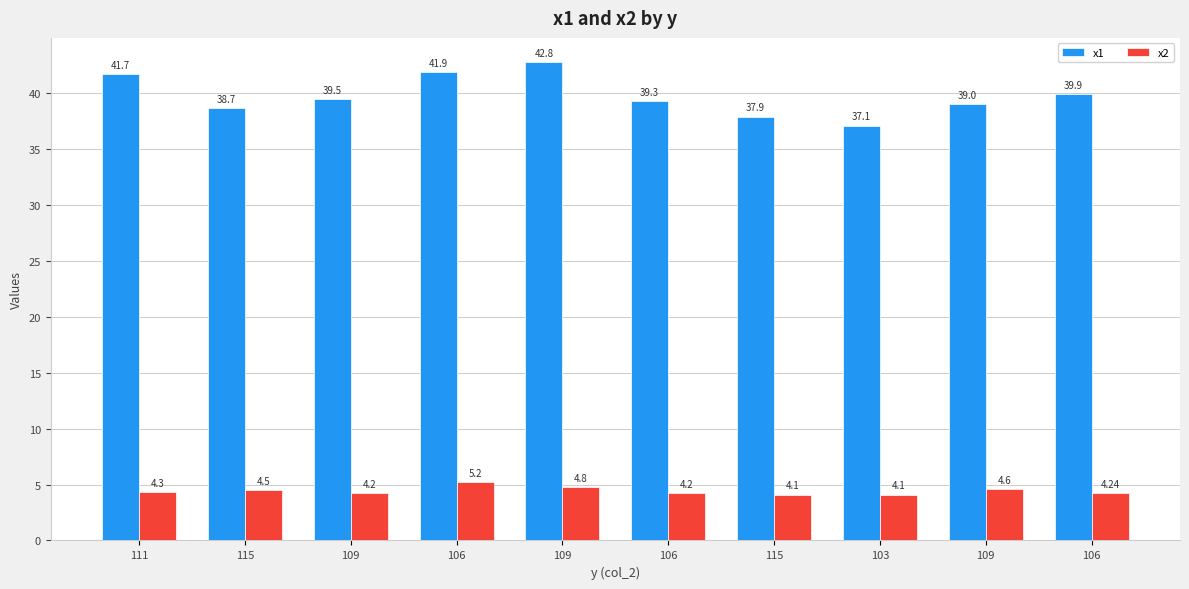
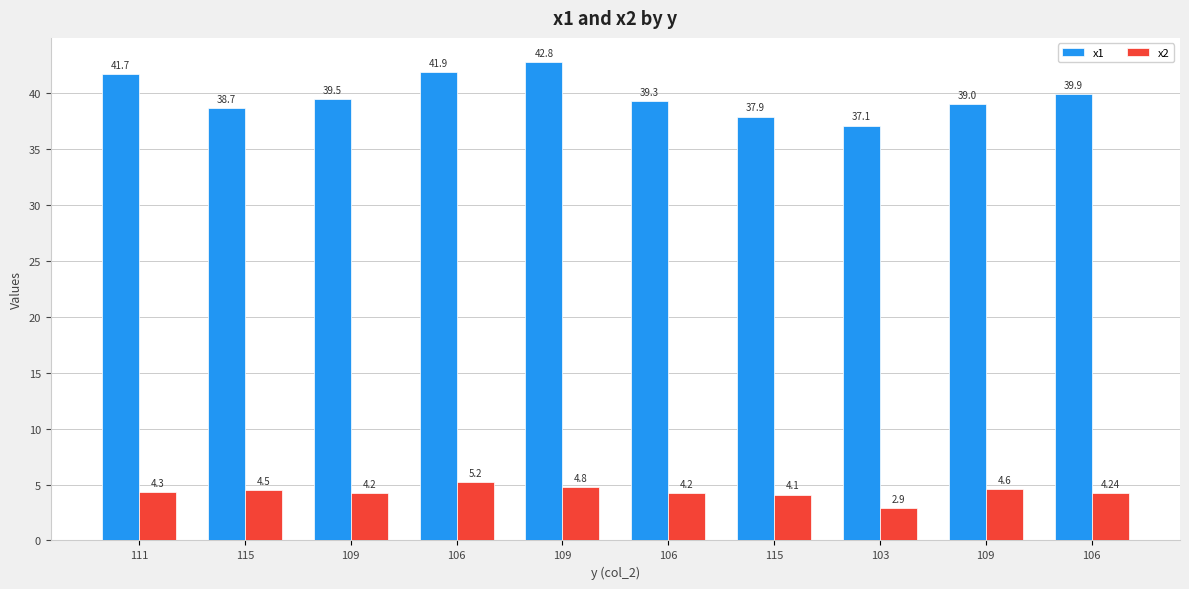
x2, 103: 4.1 -> 2.9
